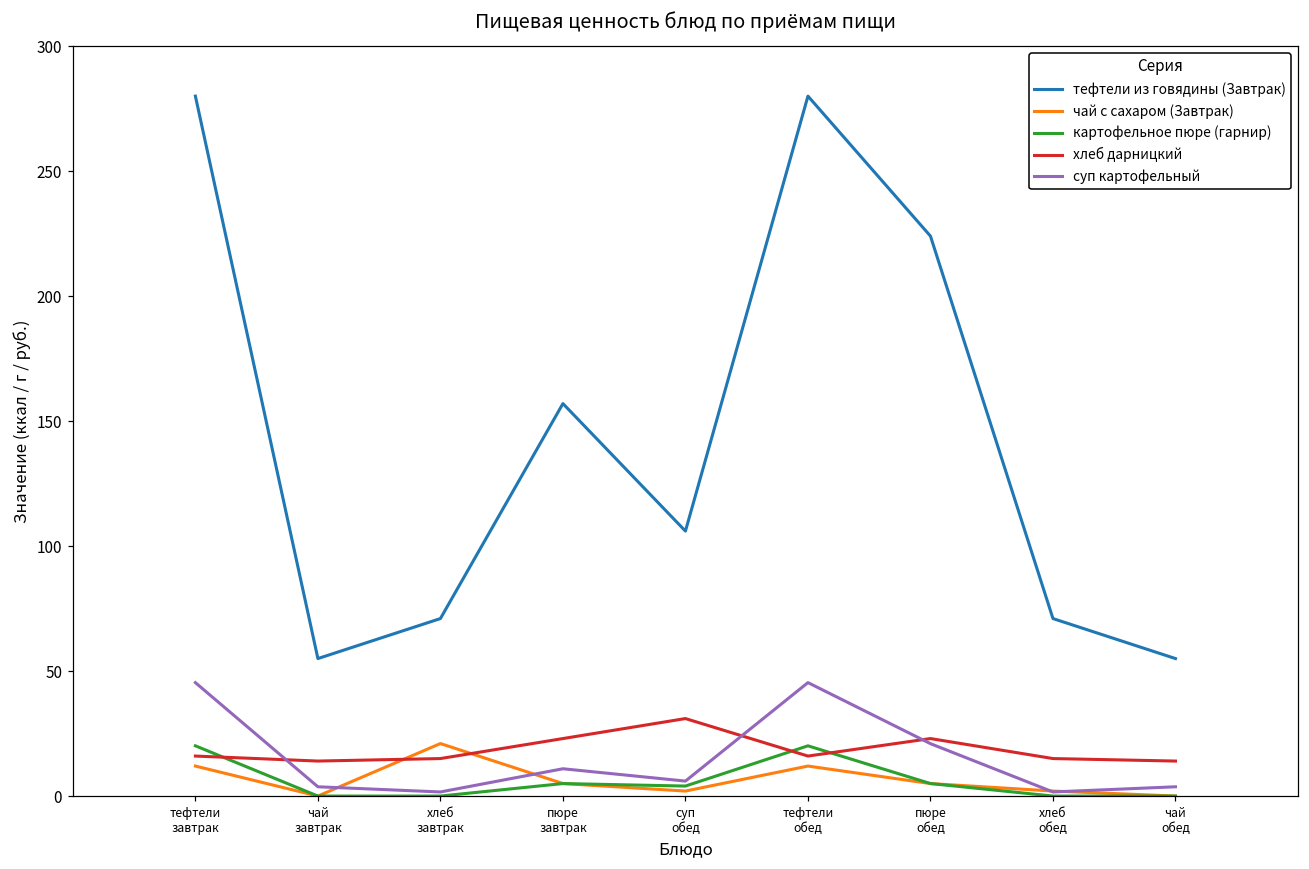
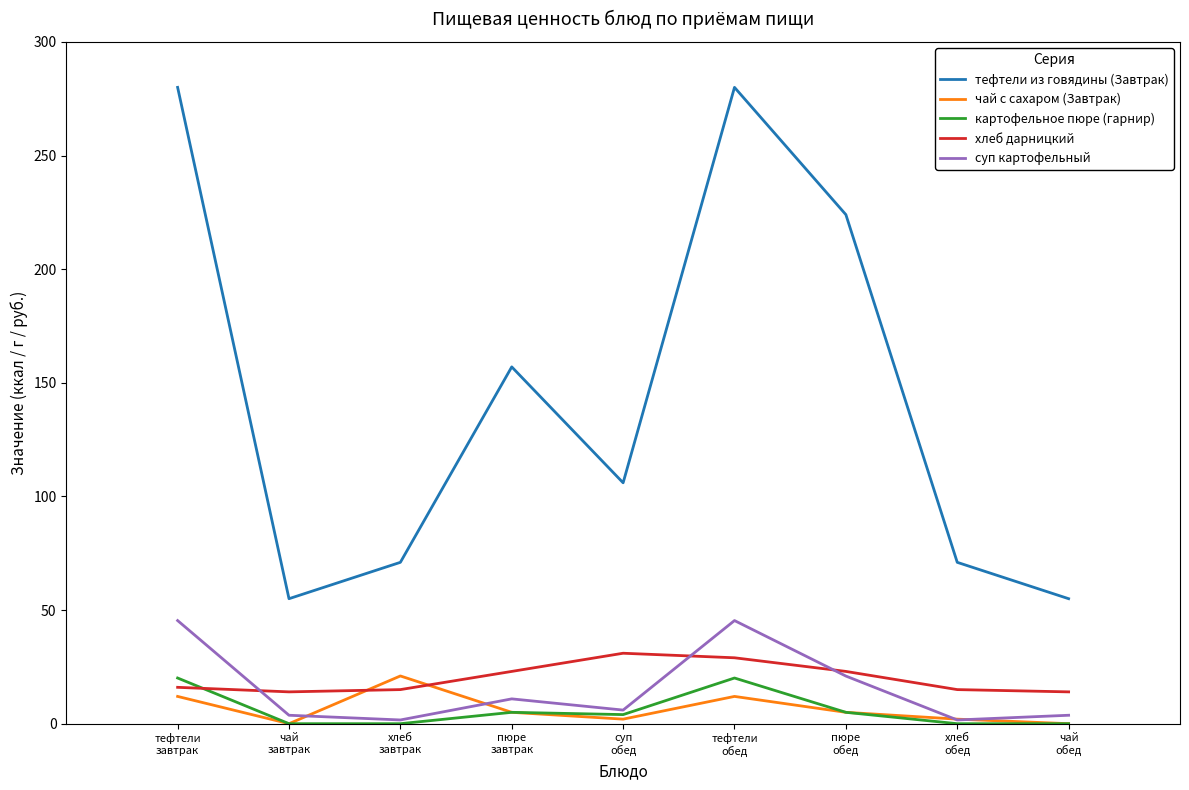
хлеб дарницкий, тефтели обед: 16 -> 29
